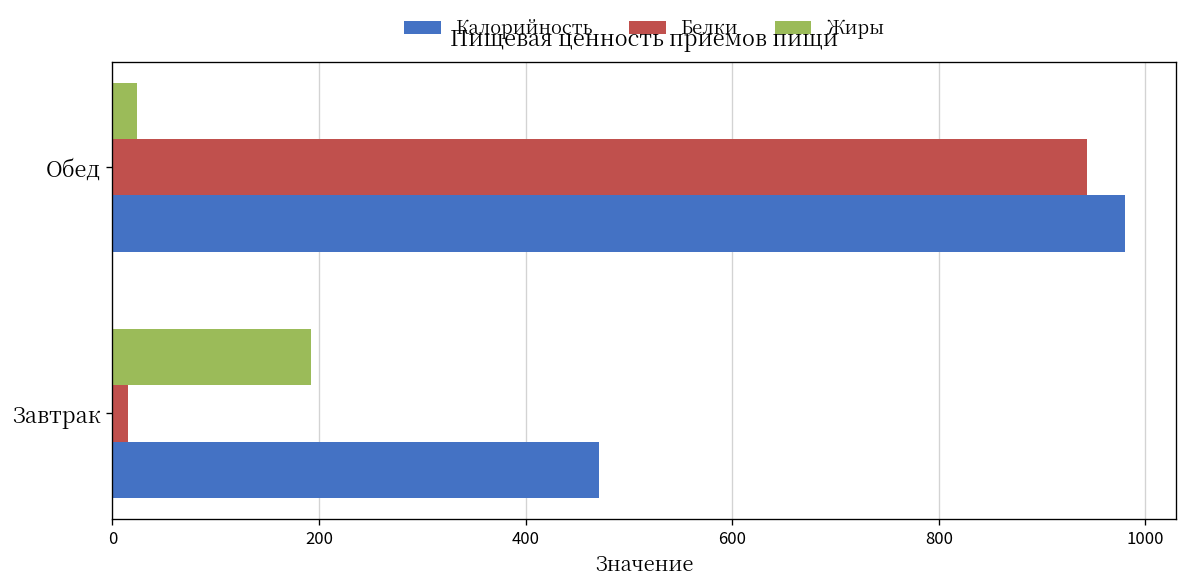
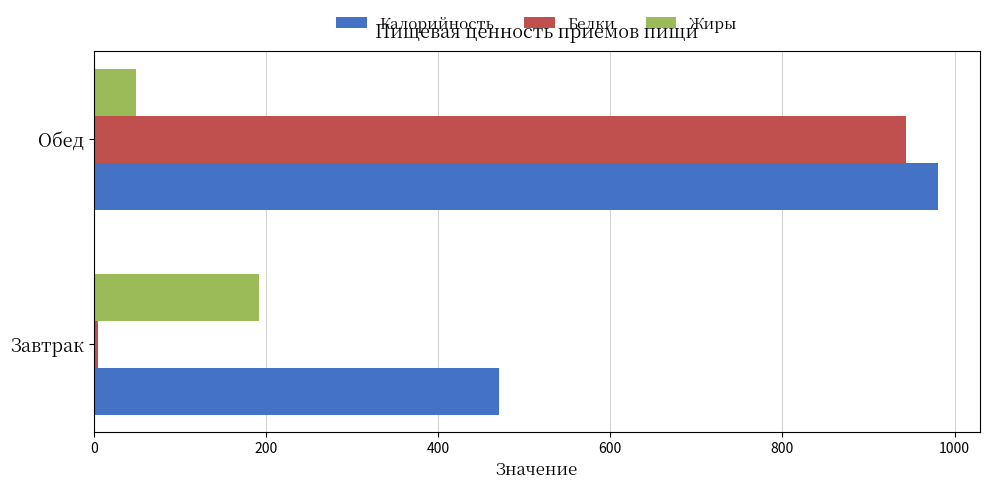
Жиры, Обед: 20 -> 50
Белки, Завтрак: 15 -> 5
